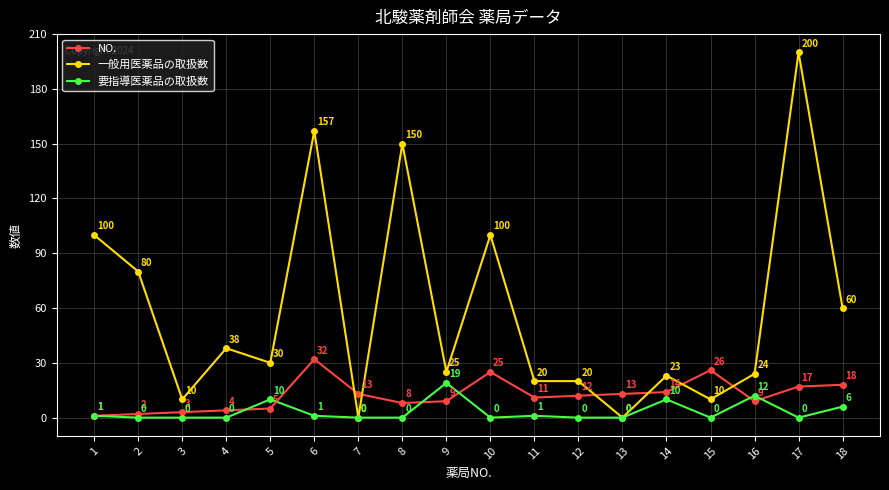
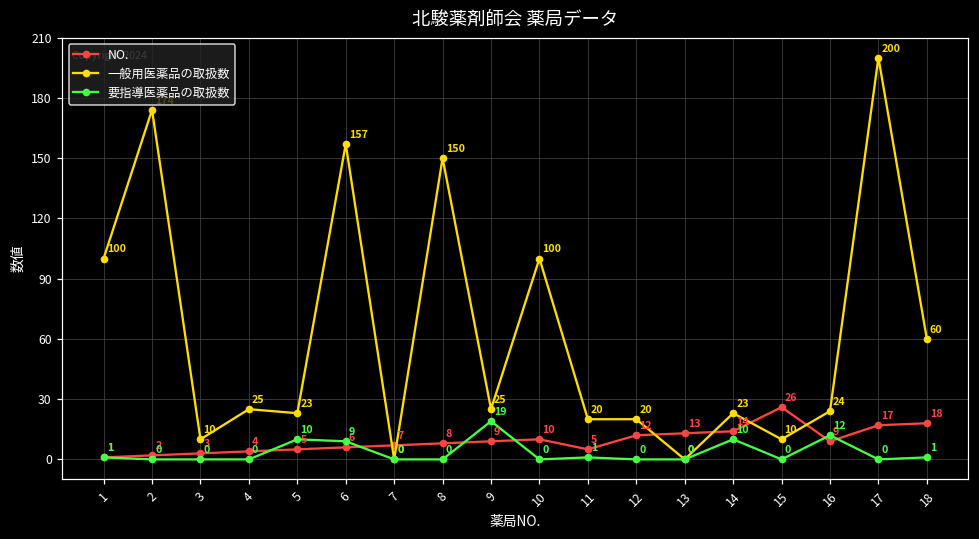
一般用医薬品の取扱数, 2: 80 -> 174
一般用医薬品の取扱数, 4: 38 -> 25
一般用医薬品の取扱数, 5: 30 -> 23
NO., 6: 32 -> 6
要指導医薬品の取扱数, 6: 1 -> 9
NO., 7: 13 -> 7
NO., 10: 25 -> 10
NO., 11: 11 -> 5
要指導医薬品の取扱数, 18: 6 -> 1
